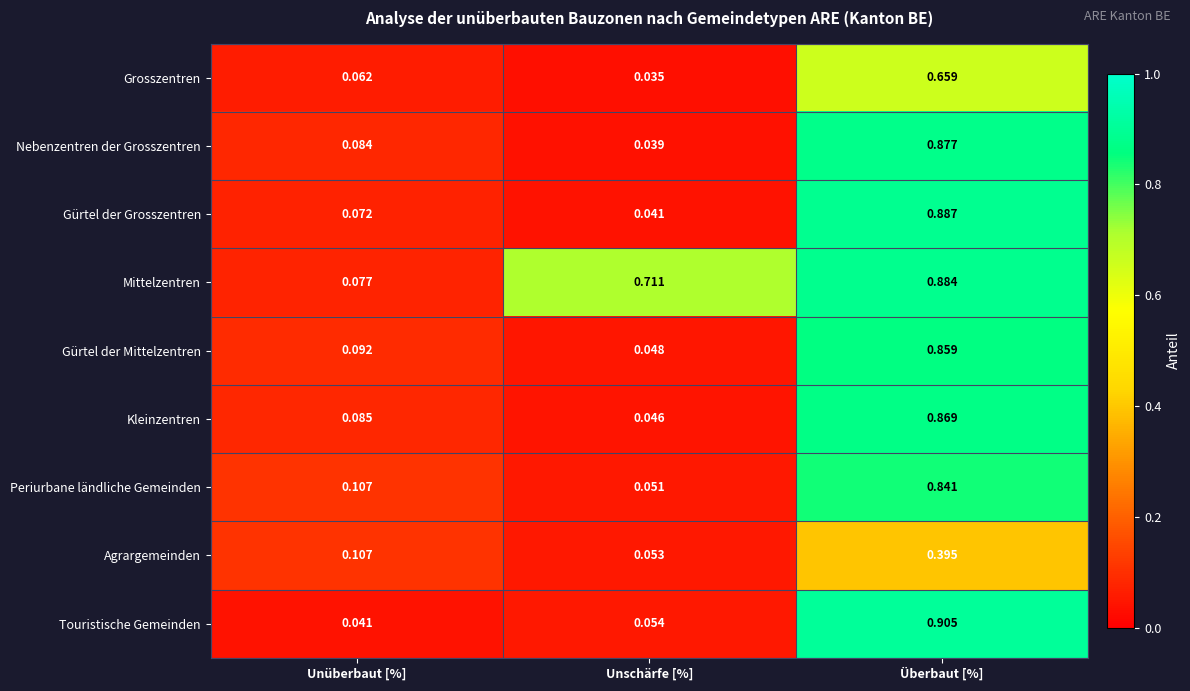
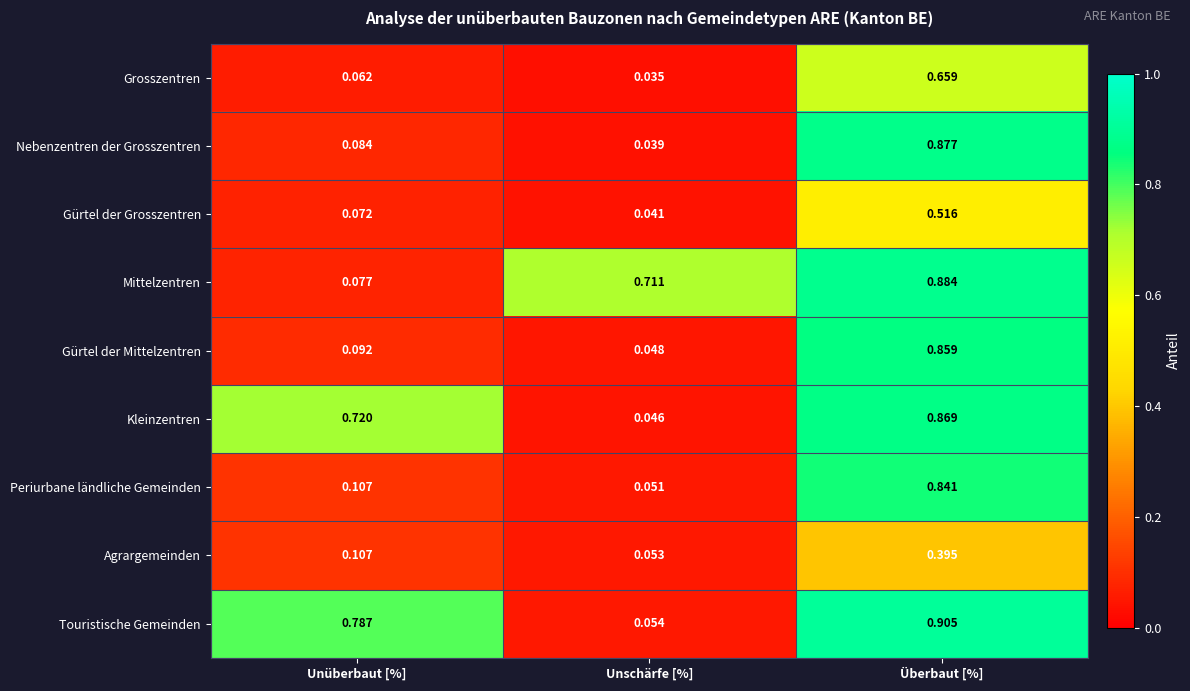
Gürtel der Grosszentren, Überbaut [%]: 0.887 -> 0.516
Kleinzentren, Unüberbaut [%]: 0.085 -> 0.720
Touristische Gemeinden, Unüberbaut [%]: 0.041 -> 0.787
